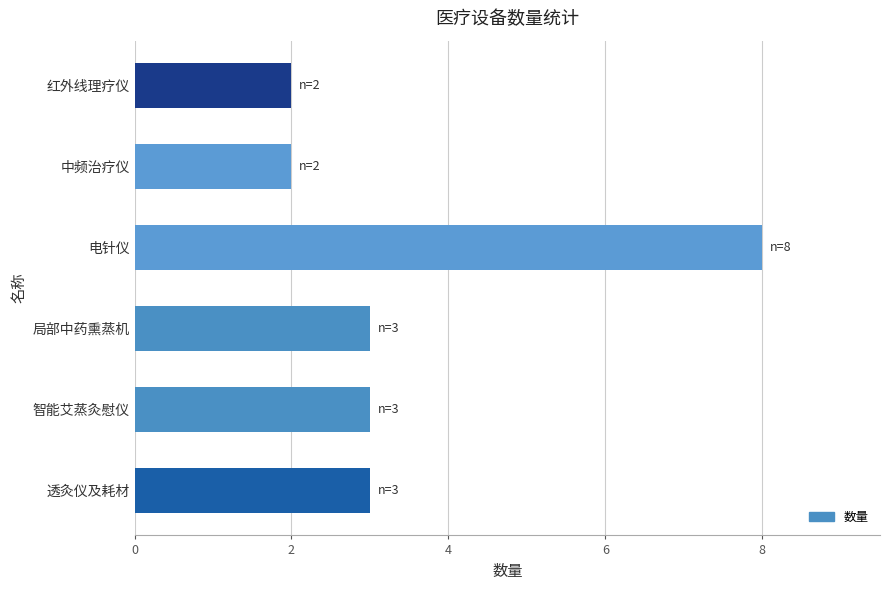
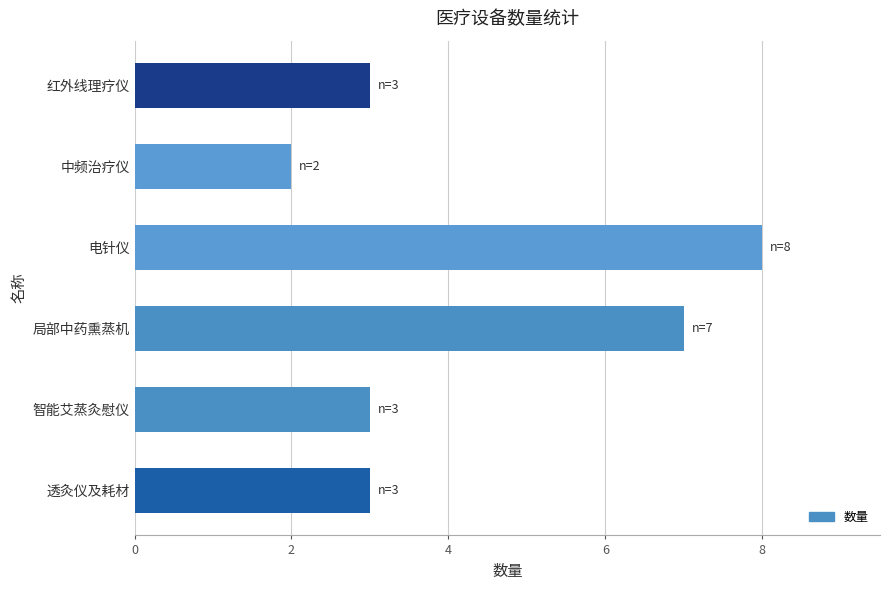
红外线理疗仪: 2 -> 3
局部中药熏蒸机: 3 -> 7
